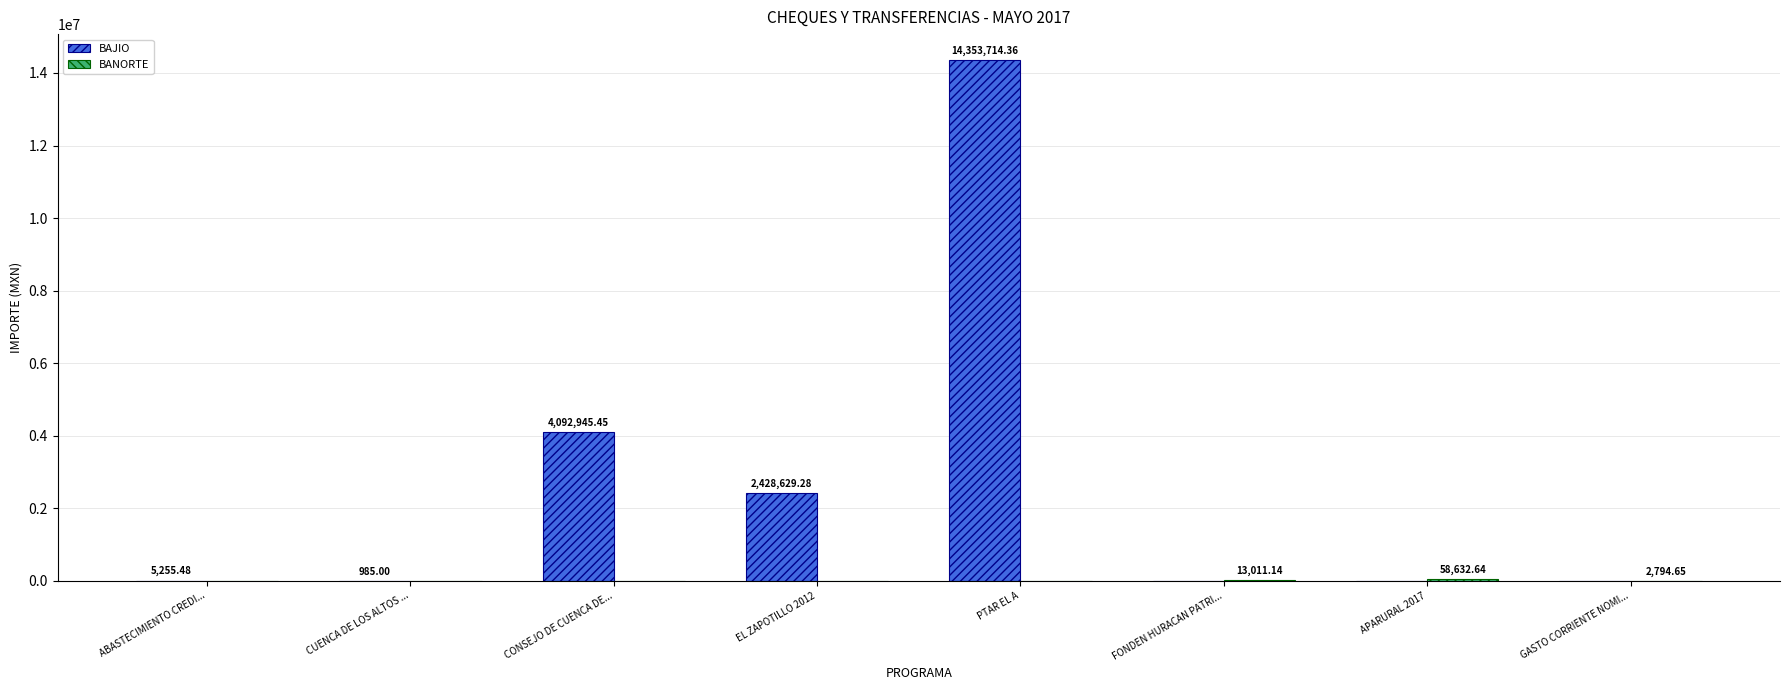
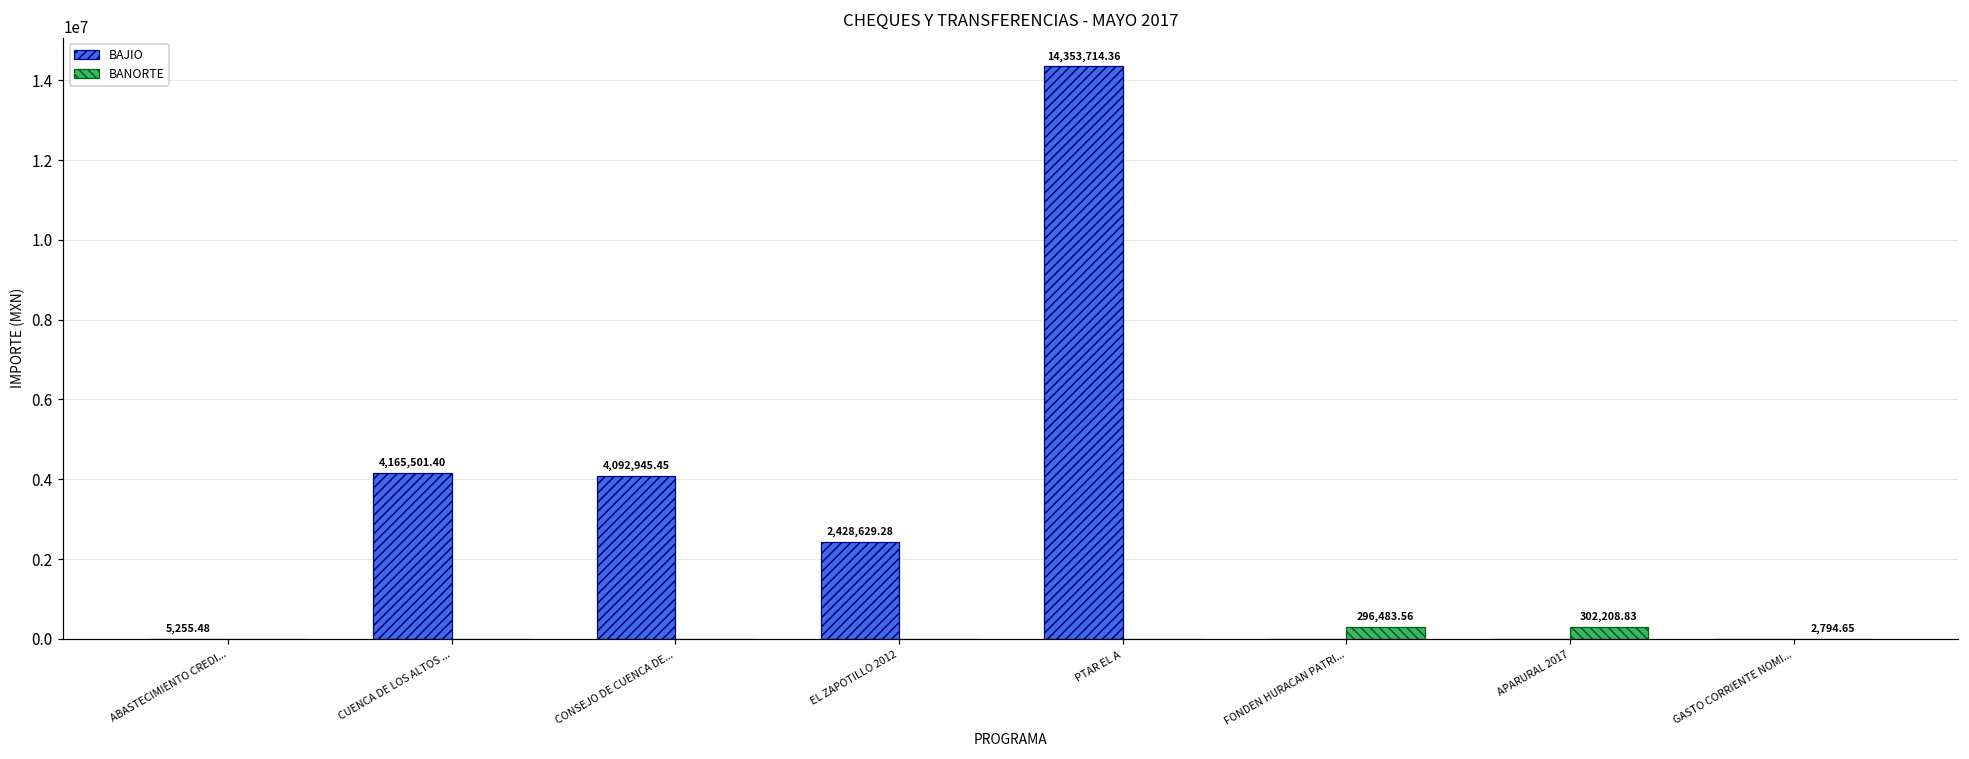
BAJIO, CUENCA DE LOS ALTOS ...: 985.00 -> 4,165,501.40
BANORTE, FONDEN HURACAN PATRI...: 13,011.14 -> 296,483.56
BANORTE, APARURAL 2017: 58,632.64 -> 302,208.83
